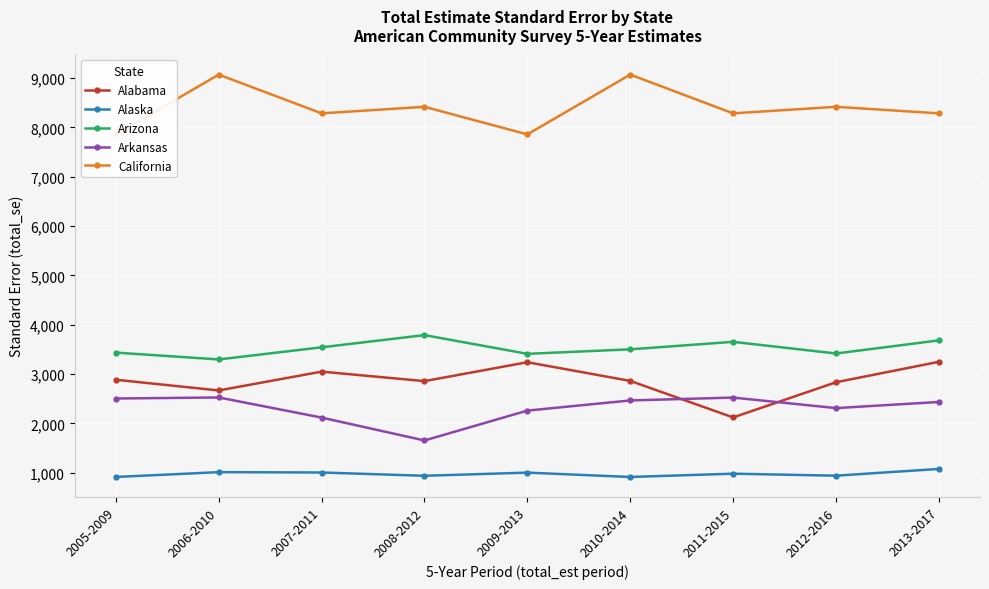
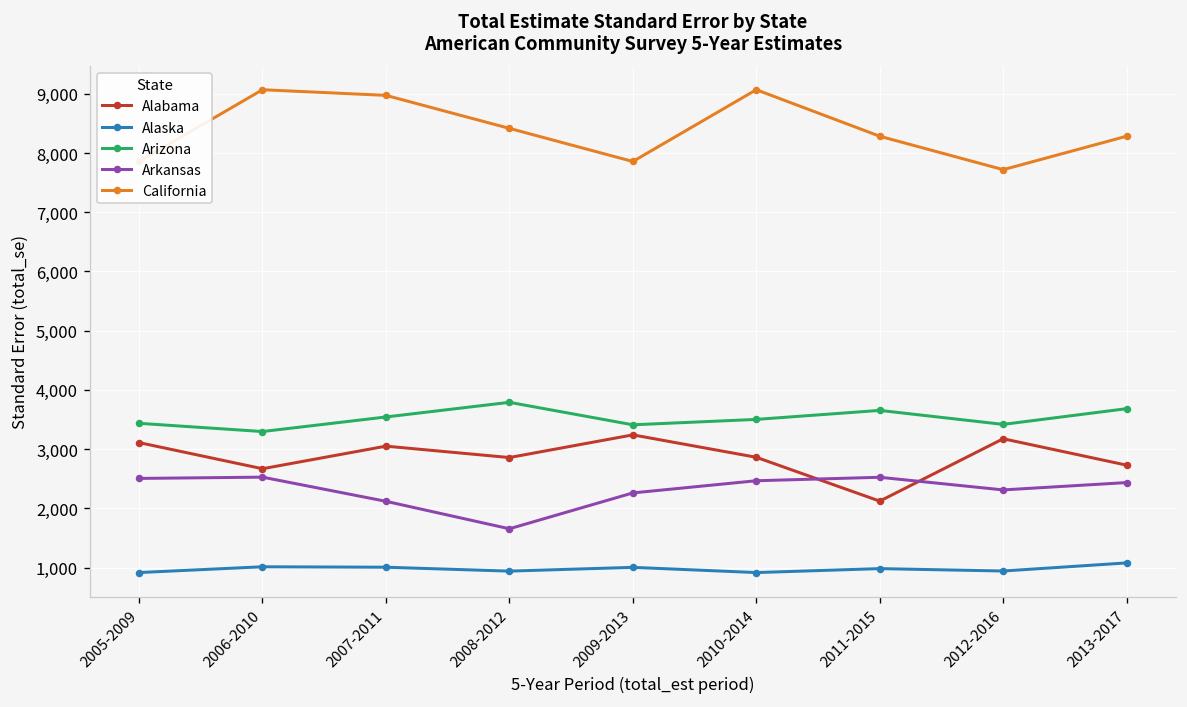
Alabama, 2005-2009: 2,900 -> 3,100
California, 2007-2011: 8,300 -> 9,000
Alabama, 2012-2016: 2,800 -> 3,200
California, 2012-2016: 8,400 -> 7,700
Alabama, 2013-2017: 3,200 -> 2,700
